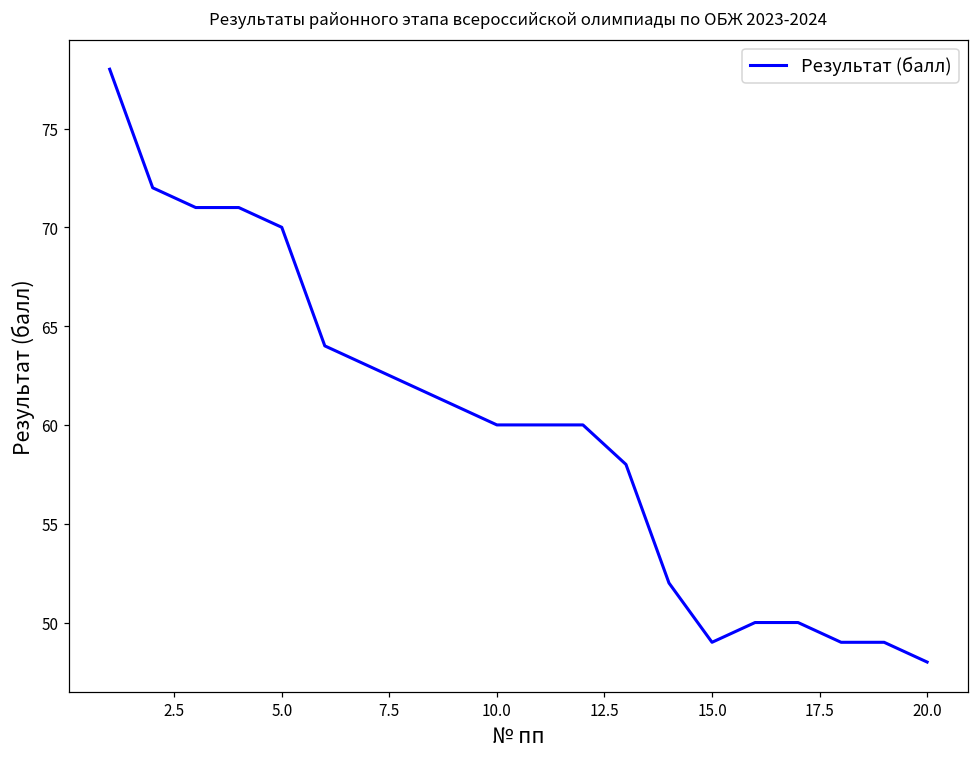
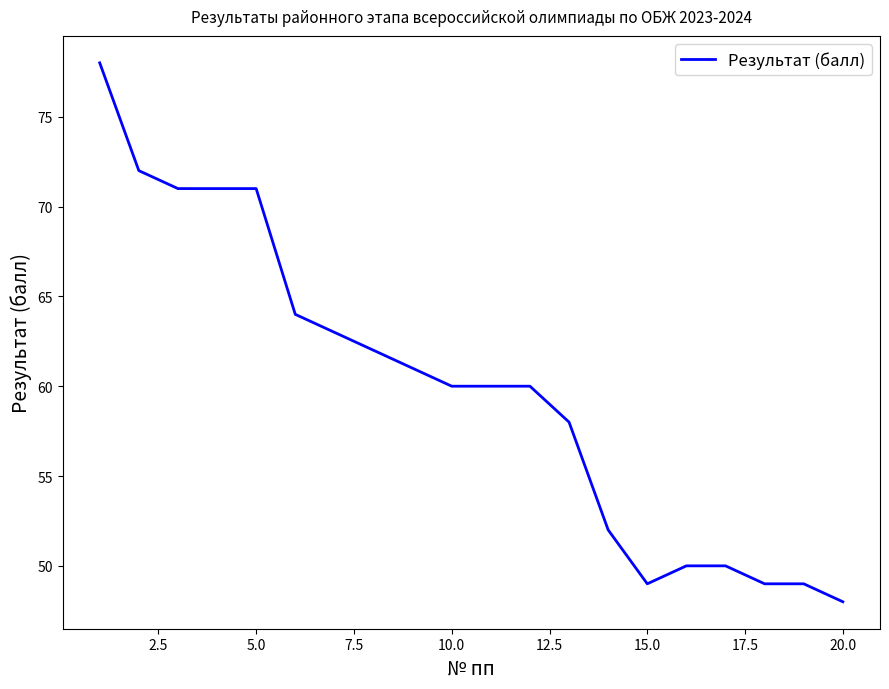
5.0: 70 -> 71
